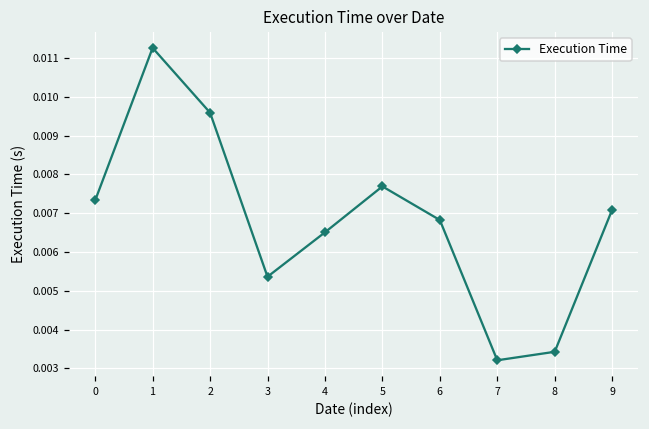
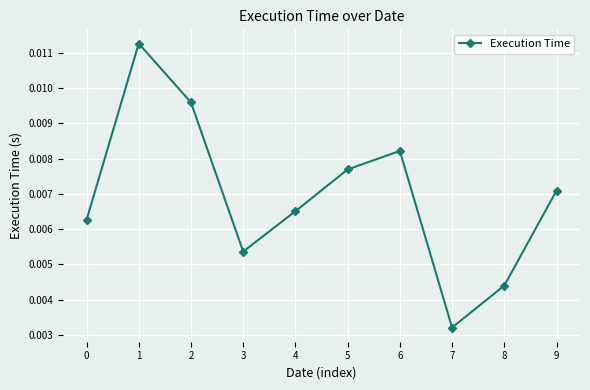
0: 0.0073 -> 0.0063
6: 0.0068 -> 0.0082
8: 0.0034 -> 0.0044
